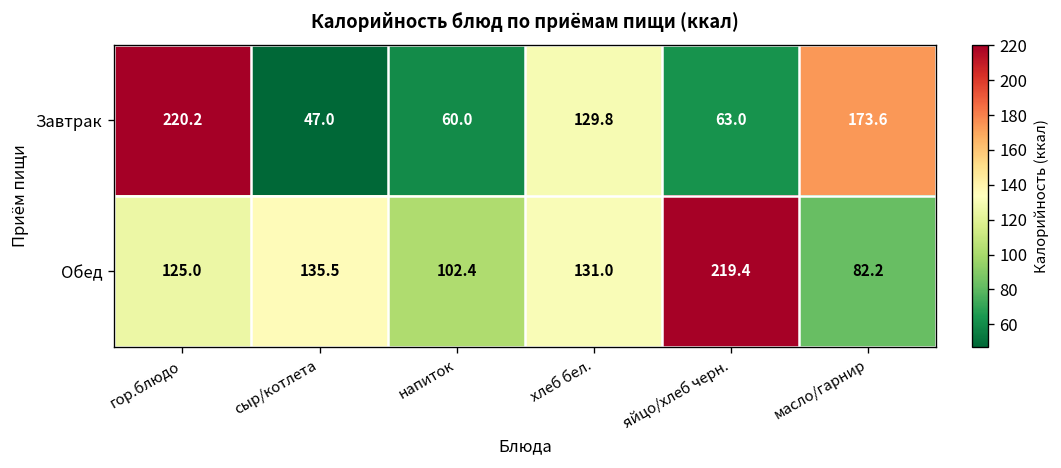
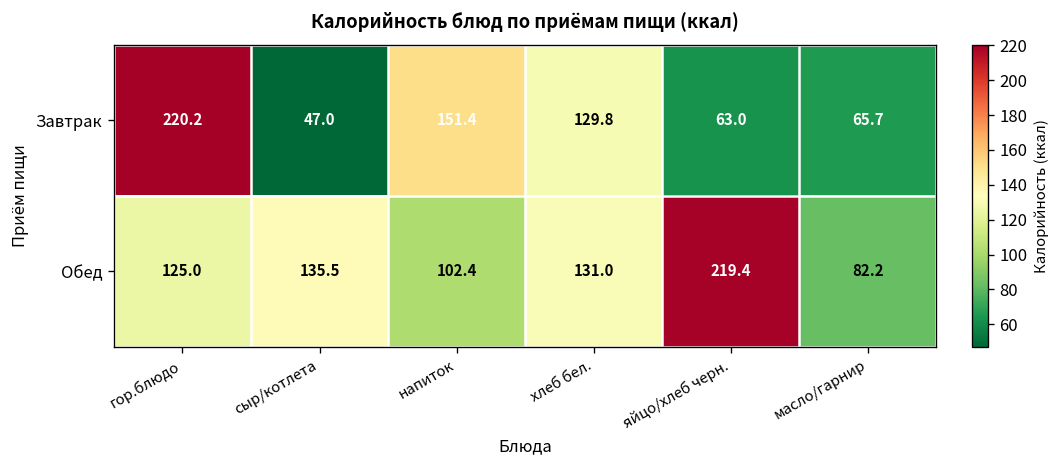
Завтрак, напиток: 60.0 -> 151.4
Завтрак, масло/гарнир: 173.6 -> 65.7
